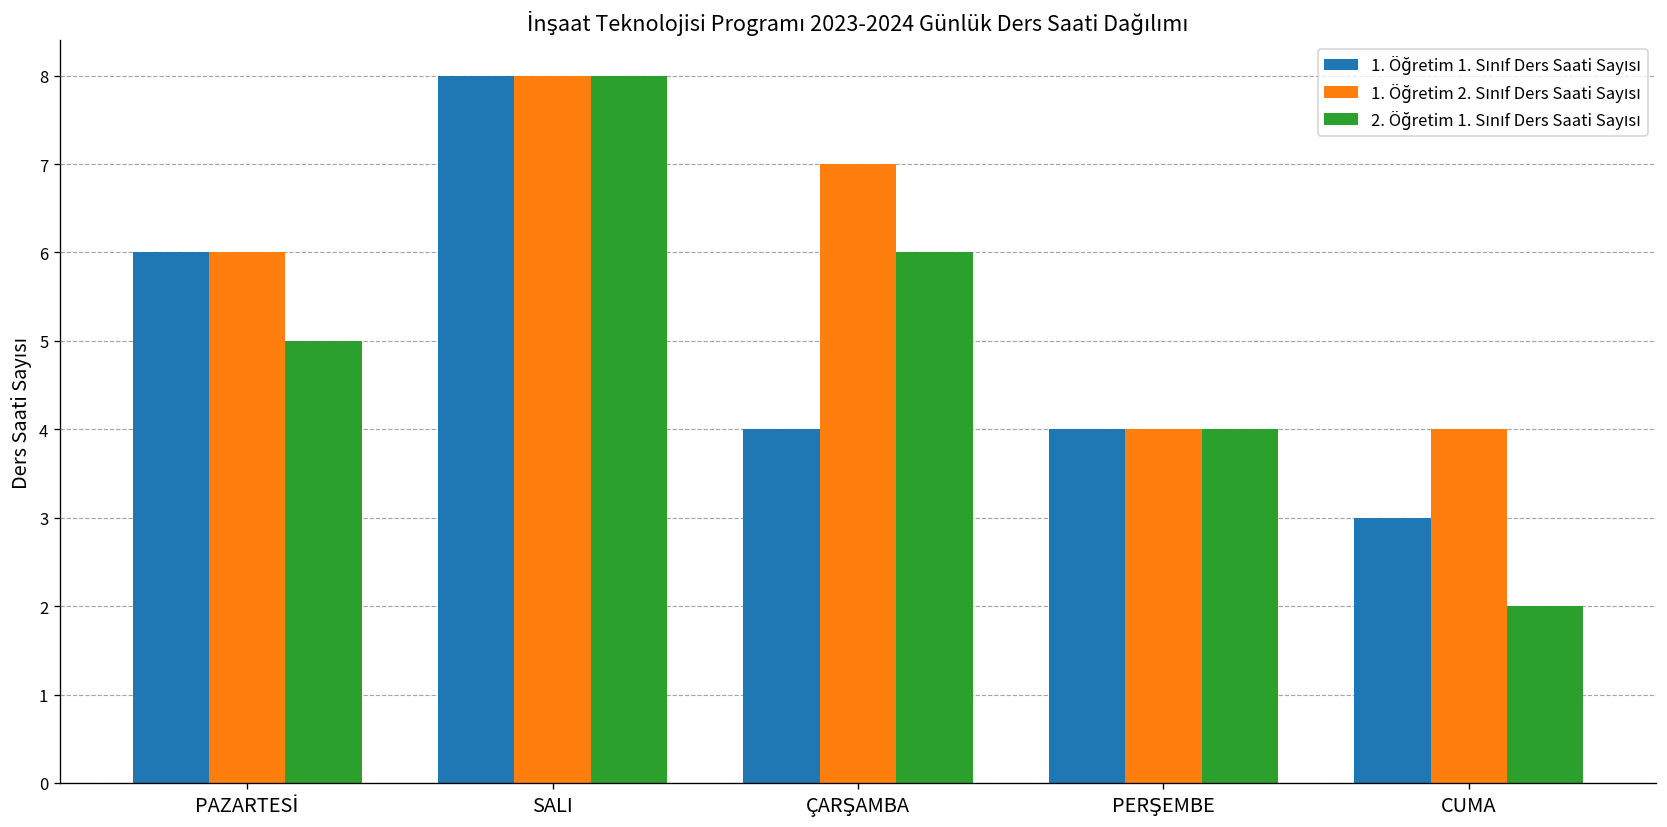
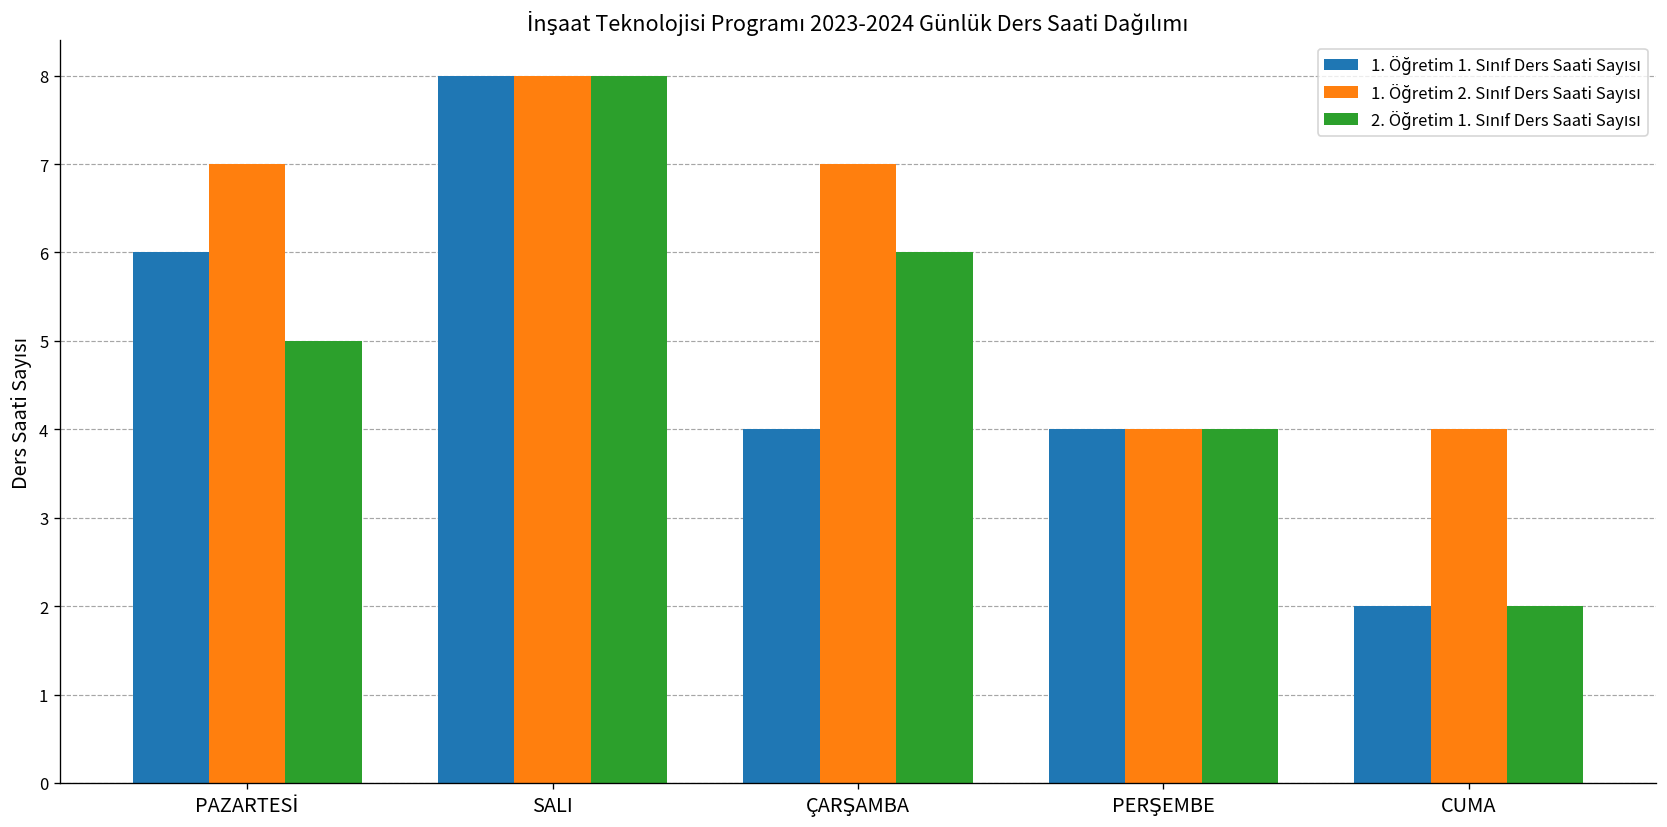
1. Öğretim 2. Sınıf Ders Saati Sayısı, PAZARTESİ: 6 -> 7
1. Öğretim 1. Sınıf Ders Saati Sayısı, CUMA: 3 -> 2
